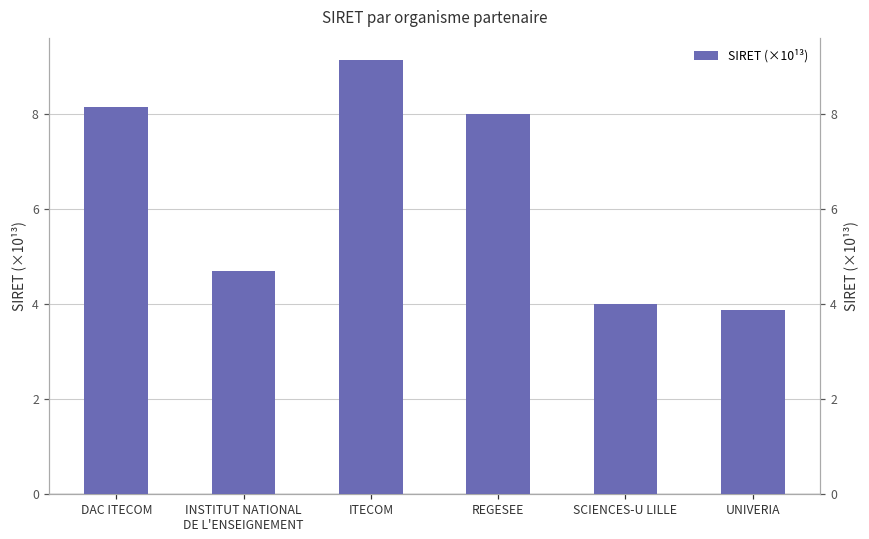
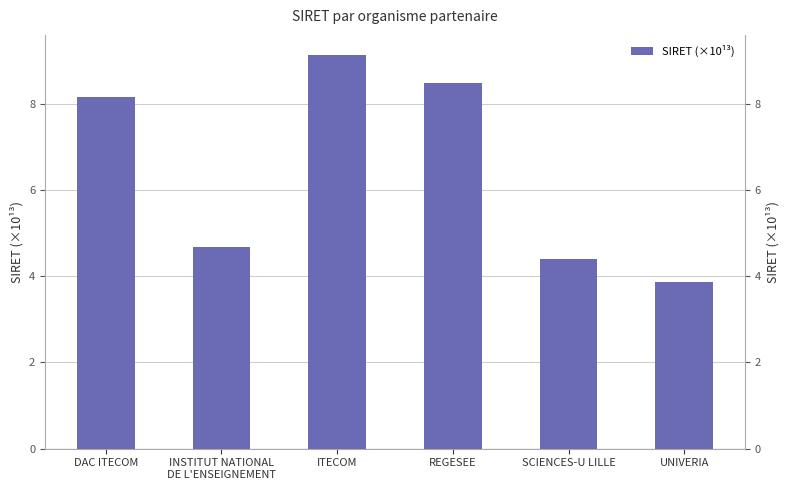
REGESEE: 8.0 -> 8.5
SCIENCES-U LILLE: 4.0 -> 4.4
